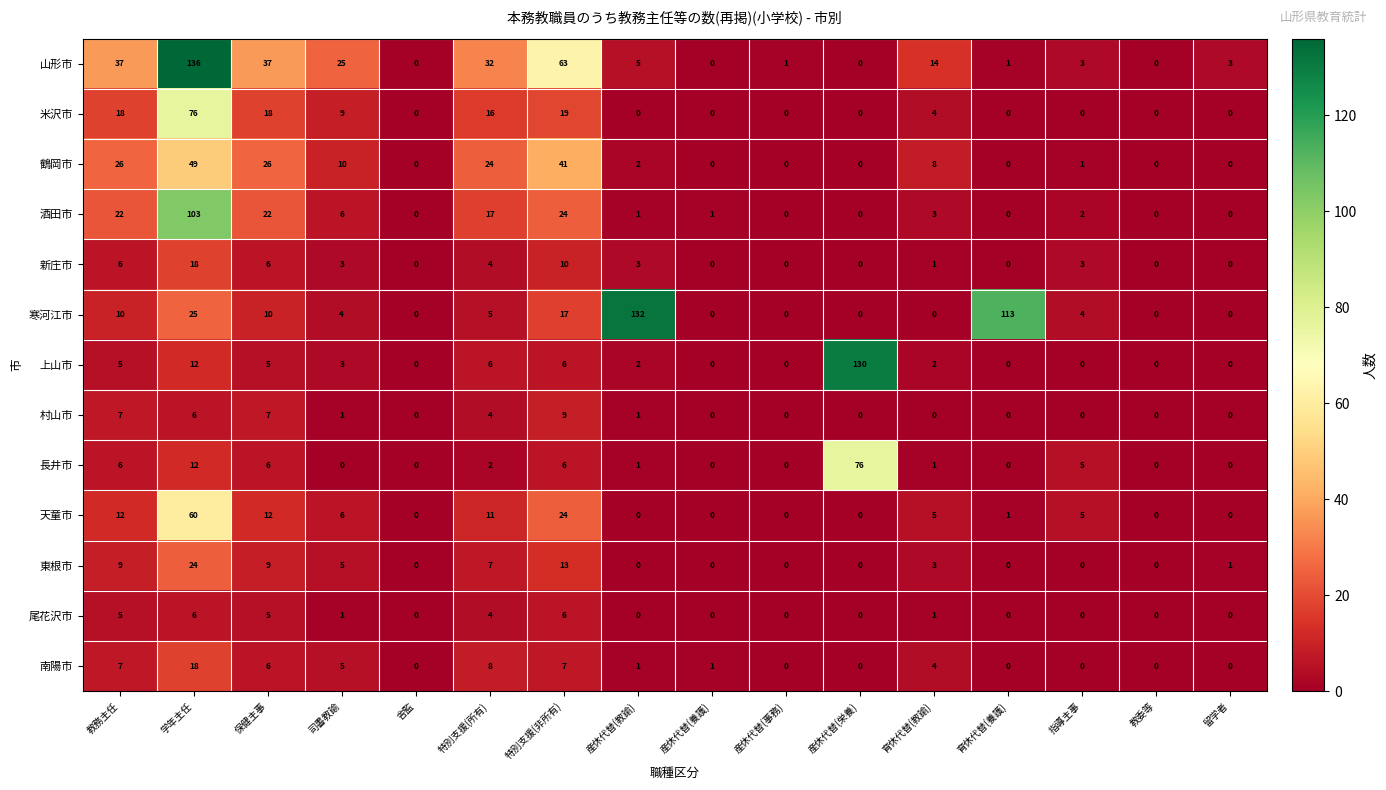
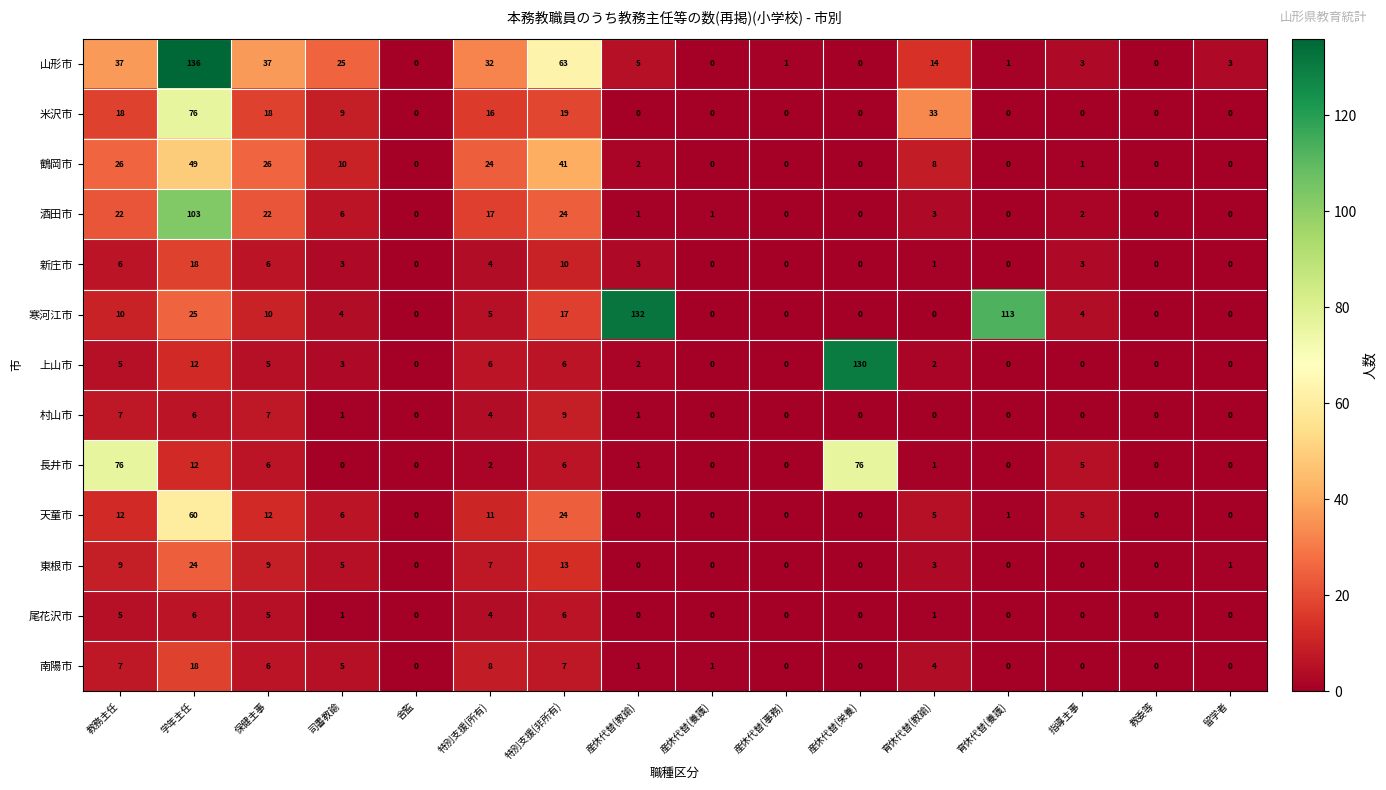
米沢市, 育休代替(教諭): 4 -> 33
長井市, 教務主任: 6 -> 76
